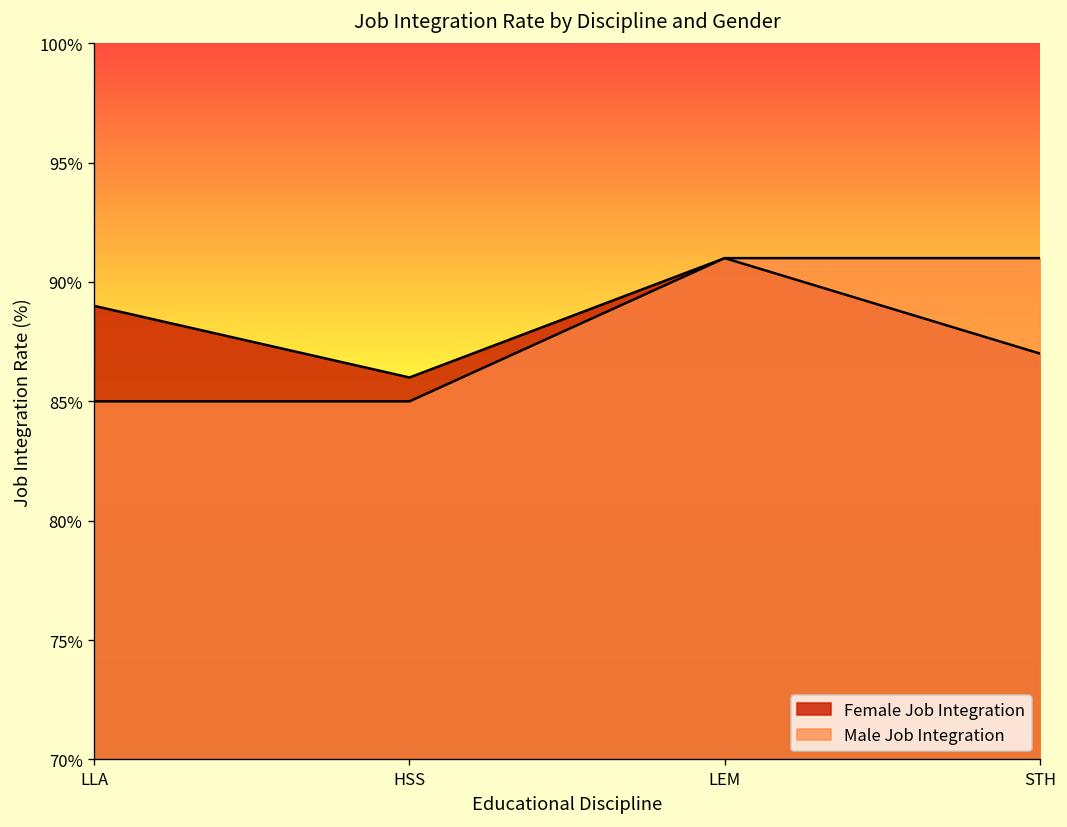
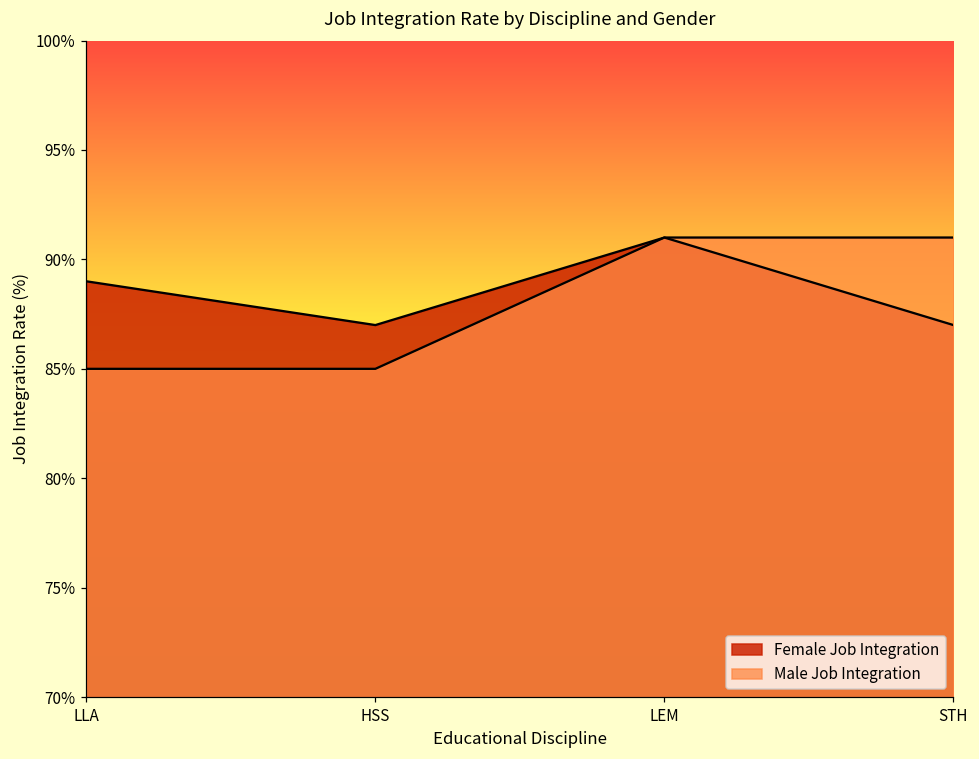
Female Job Integration, HSS: 86% -> 87%
